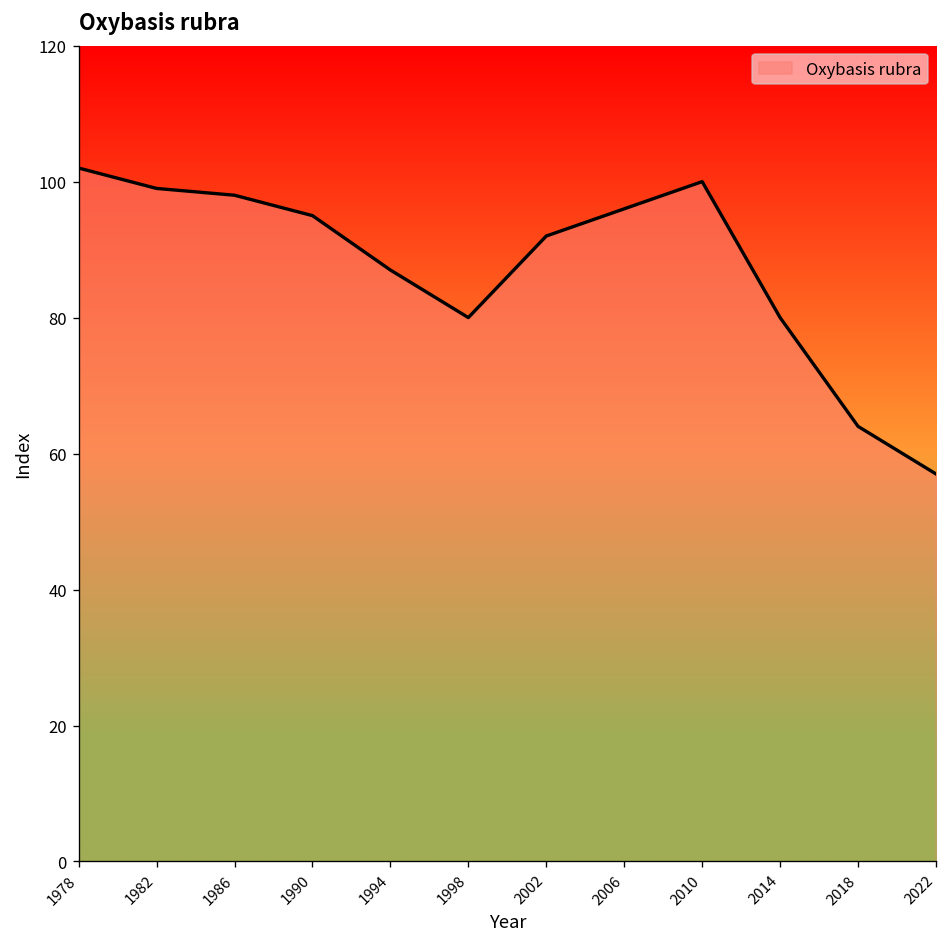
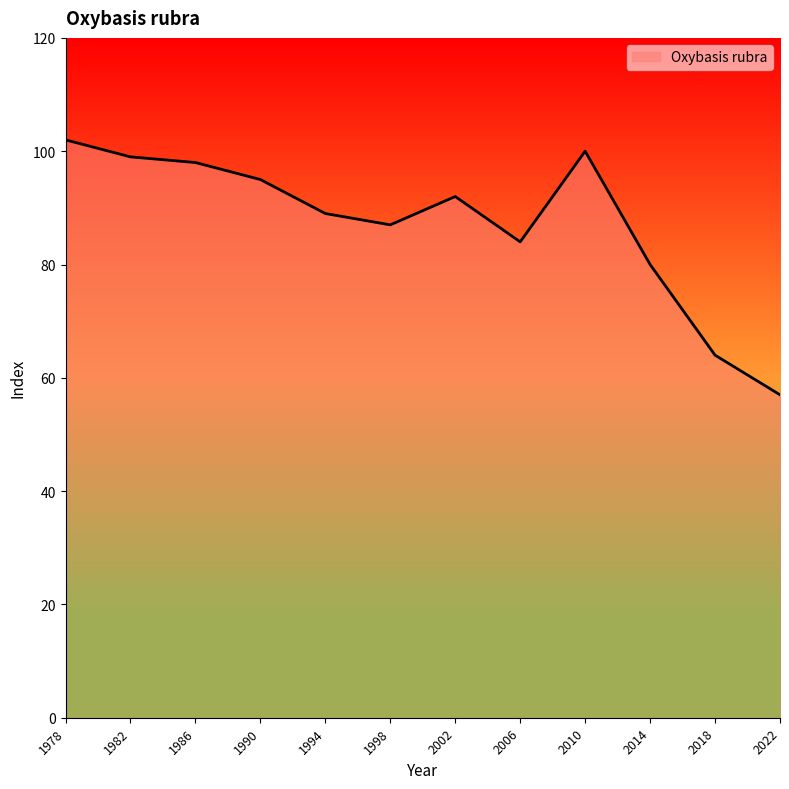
1994: 87 -> 89
1998: 80 -> 87
2006: 96 -> 84
